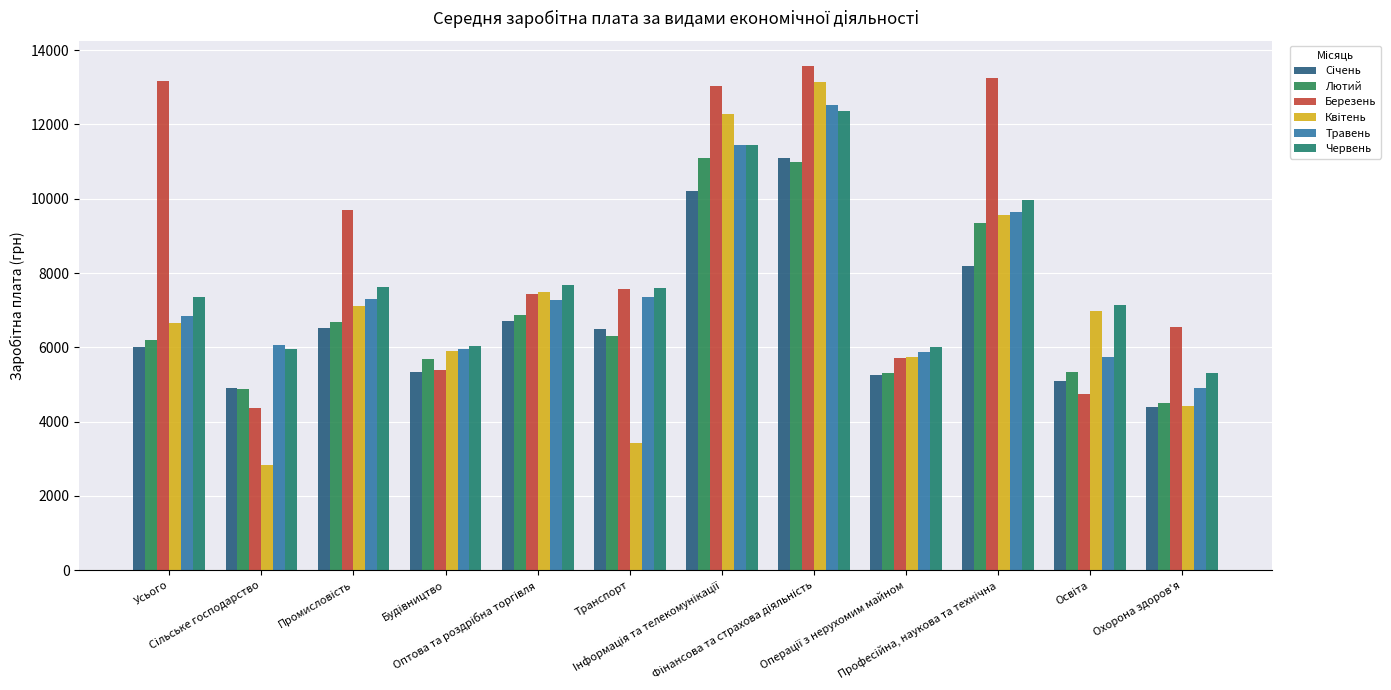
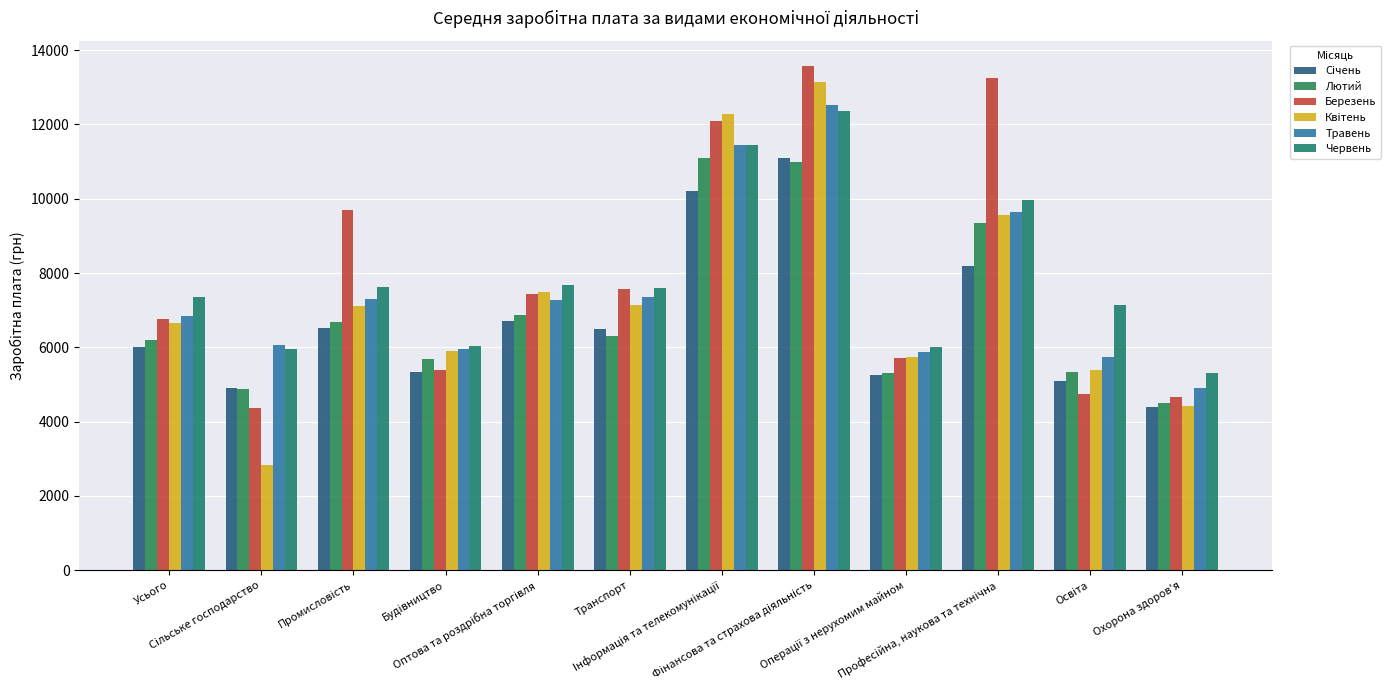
Березень, Усього: 13200 -> 6800
Квітень, Транспорт: 3400 -> 7200
Березень, Інформація та телекомунікації: 13000 -> 12100
Квітень, Освіта: 7000 -> 5400
Березень, Охорона здоров'я: 6600 -> 4700
